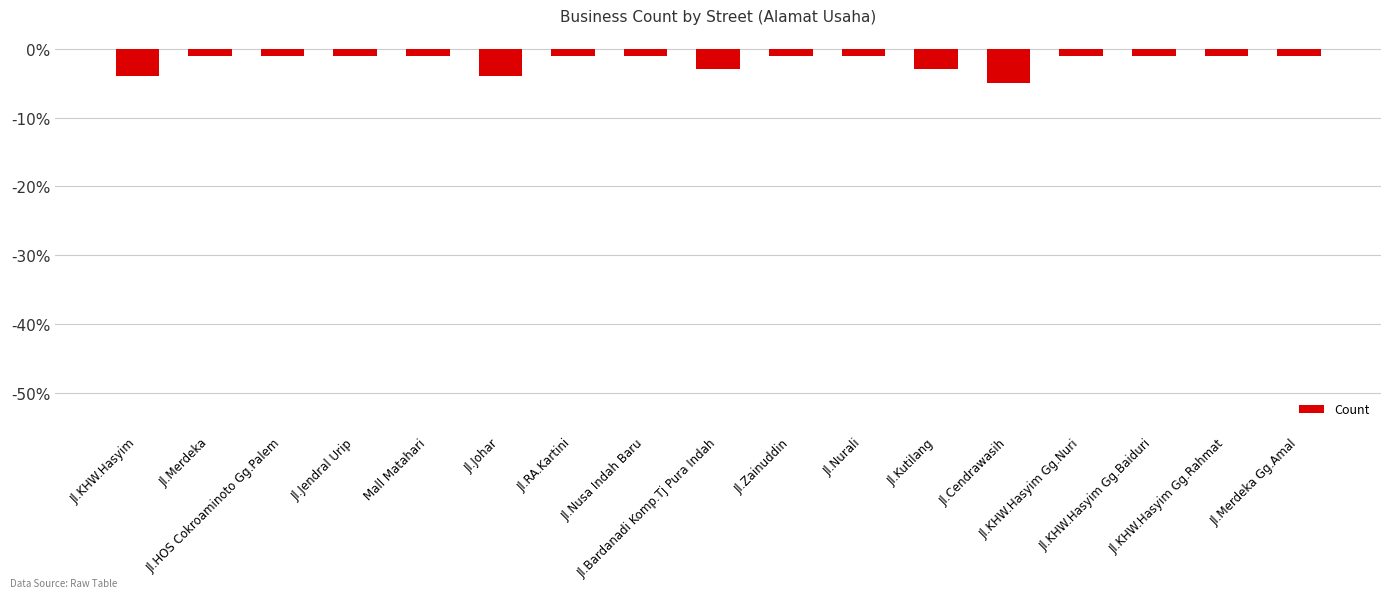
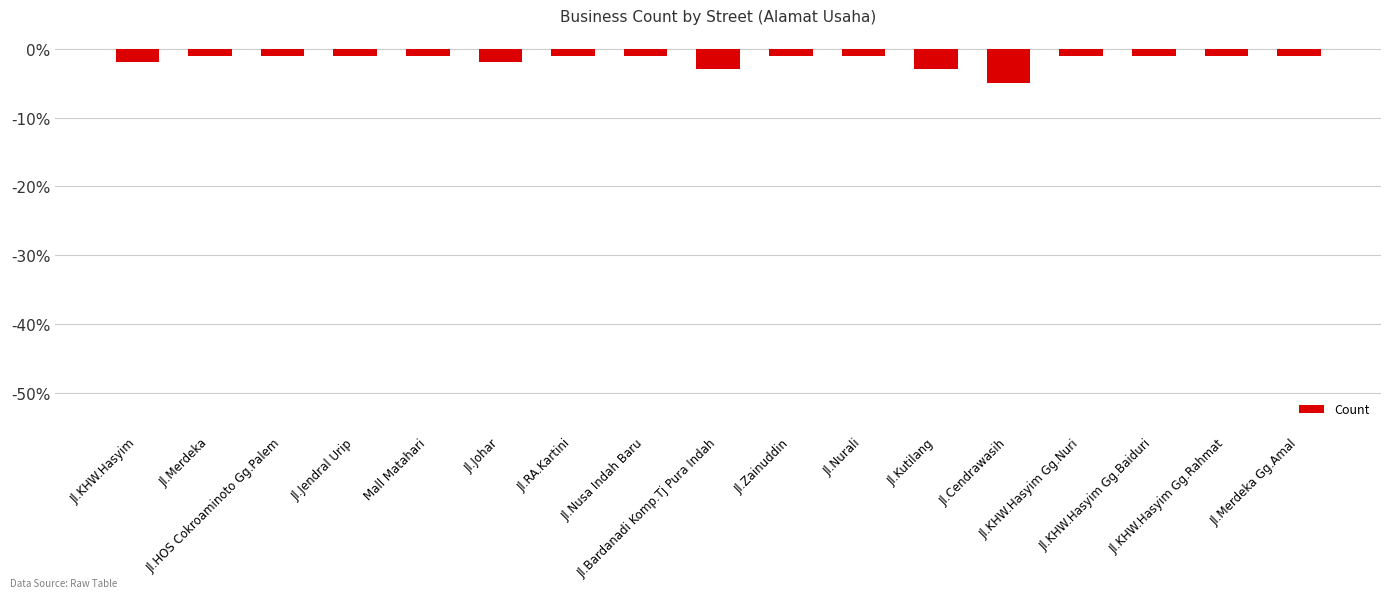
Jl.KHW.Hasyim: -4% -> -2%
Jl.Johar: -4% -> -2%
